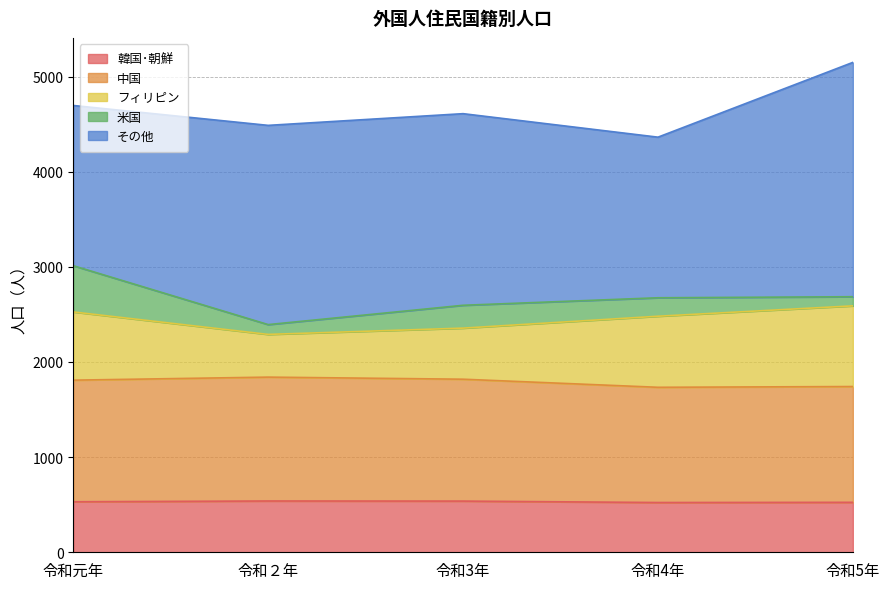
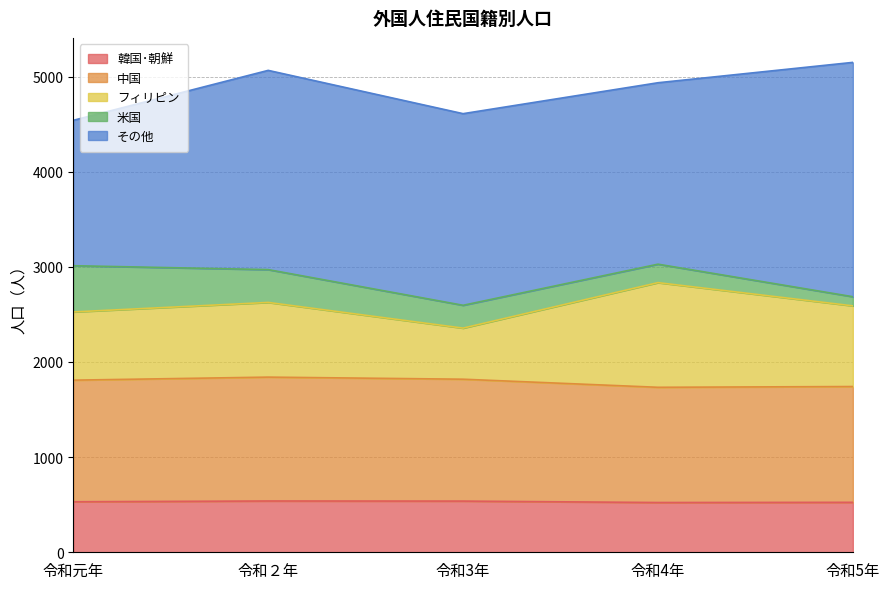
その他, 令和元年: 1700 -> 1500
フィリピン, 令和２年: 400 -> 800
米国, 令和２年: 100 -> 300
フィリピン, 令和4年: 700 -> 1100
その他, 令和4年: 1700 -> 1900
